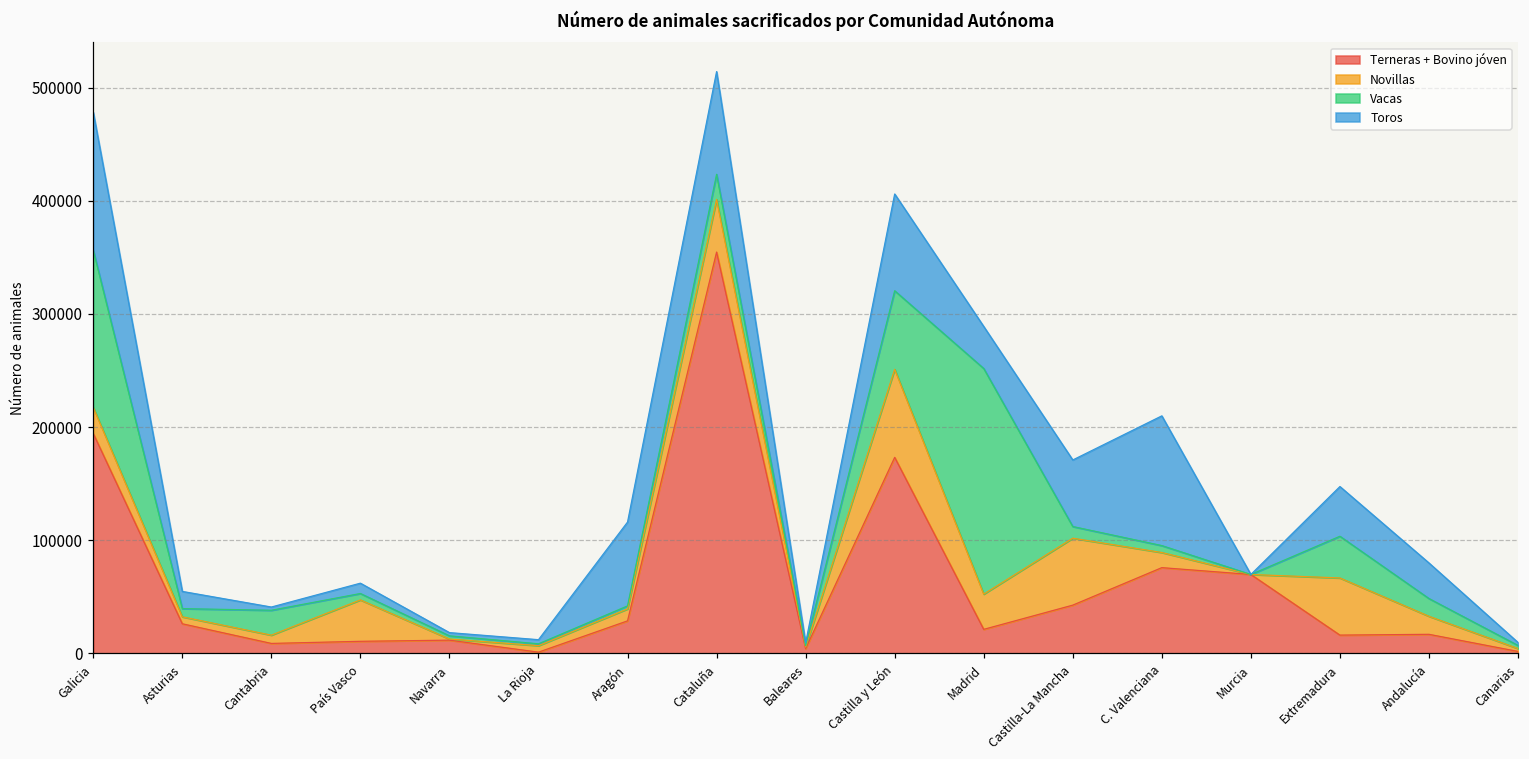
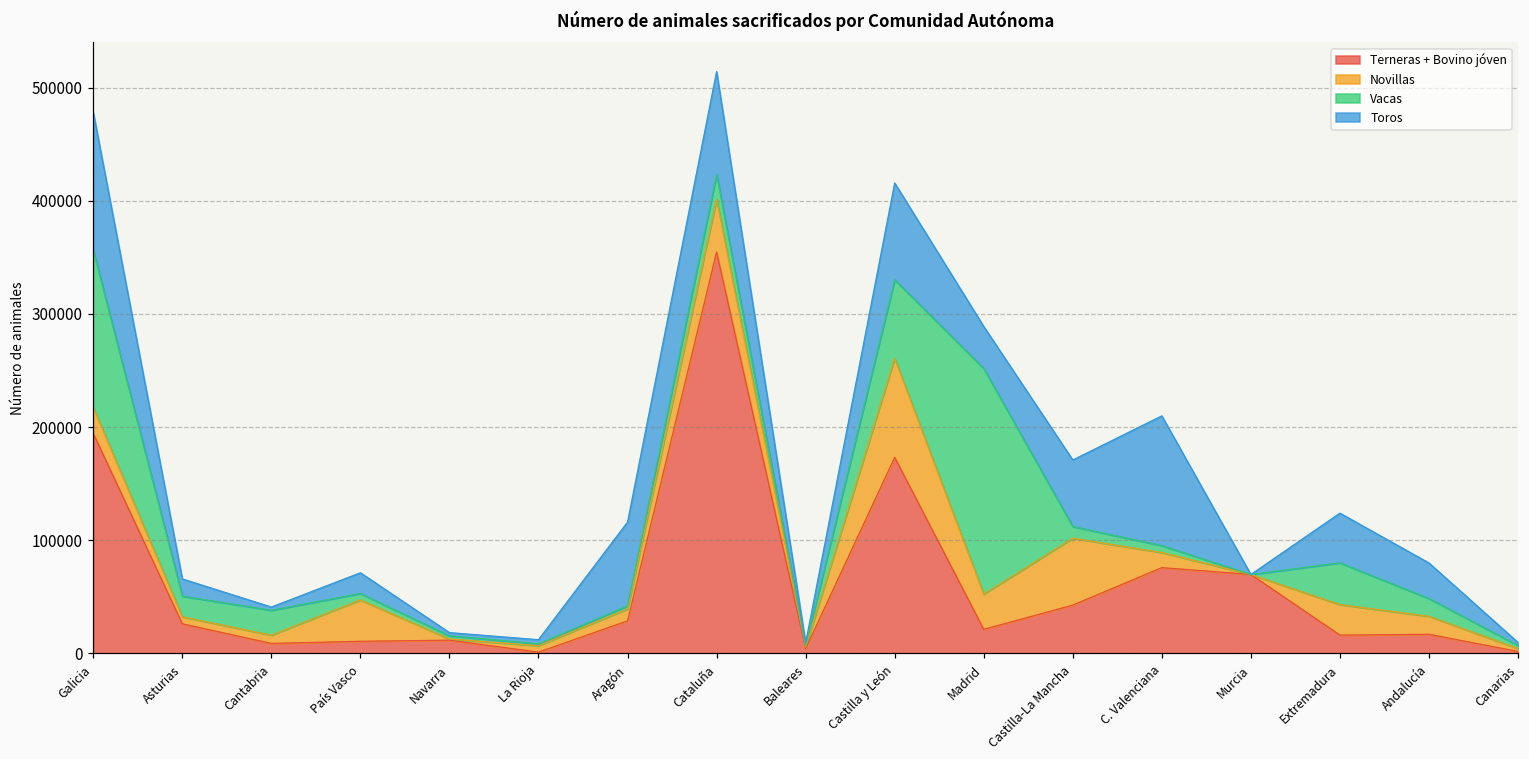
Vacas, Asturias: 7000 -> 18000
Toros, País Vasco: 9000 -> 18000
Novillas, Castilla y León: 78000 -> 87000
Novillas, Extremadura: 50000 -> 27000
